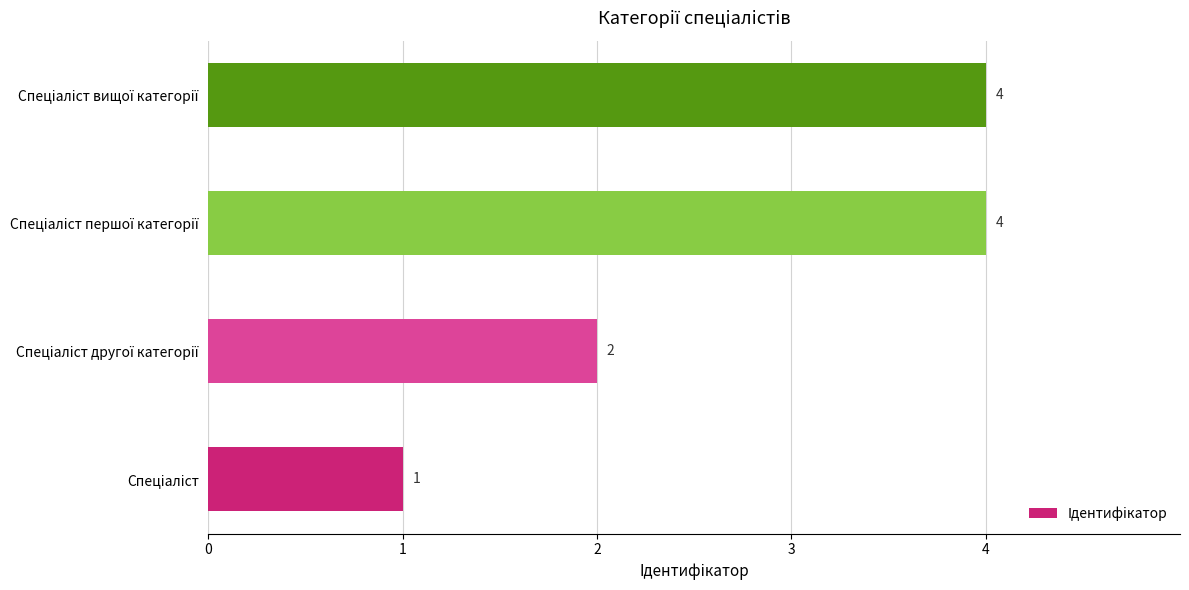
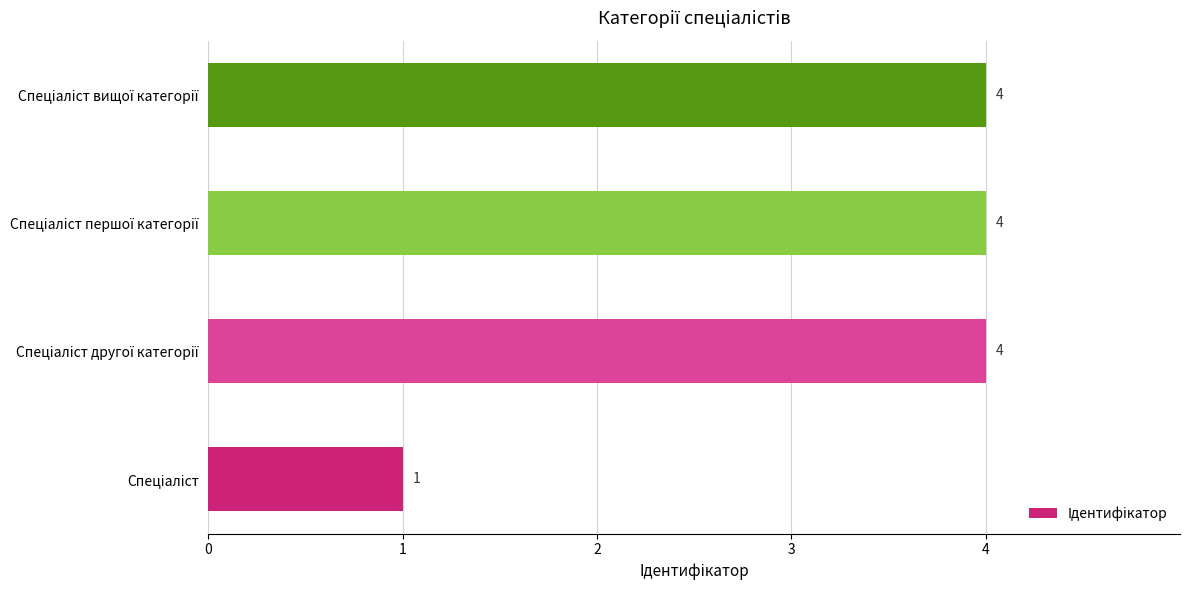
Спеціаліст другої категорії: 2 -> 4
